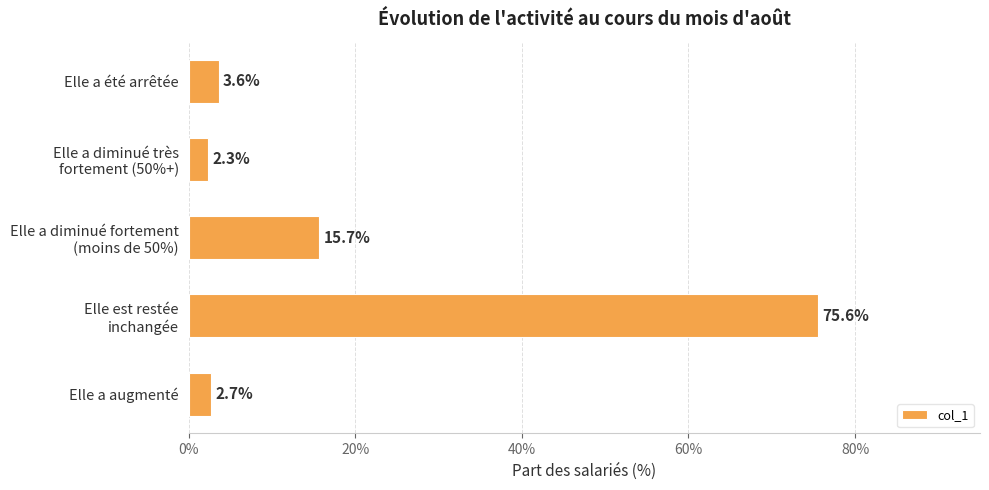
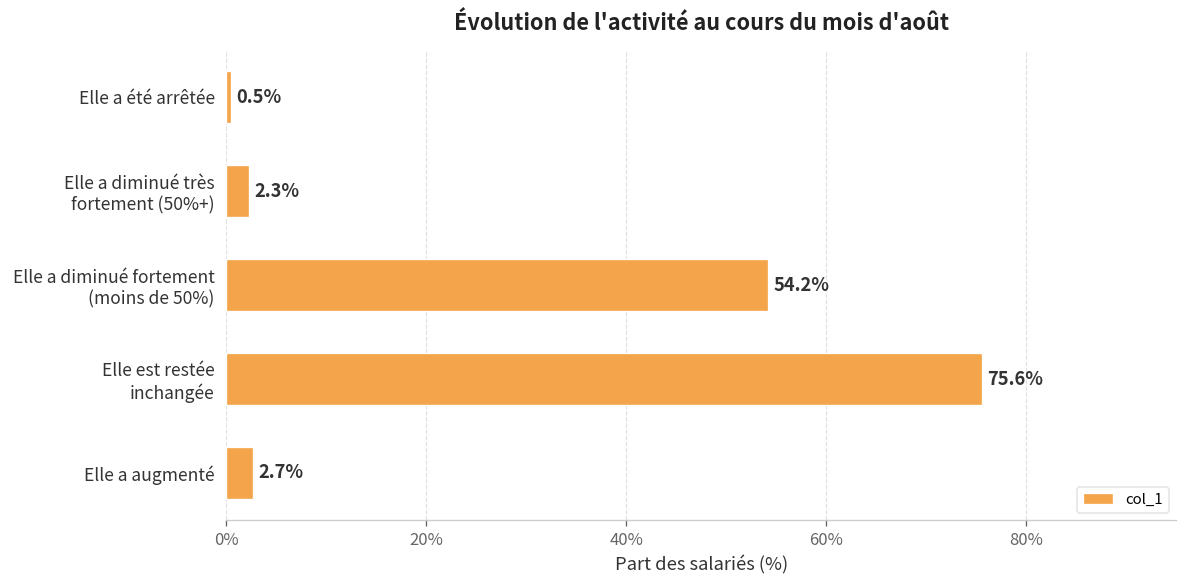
Elle a été arrêtée: 3.6% -> 0.5%
Elle a diminué fortement (moins de 50%): 15.7% -> 54.2%
